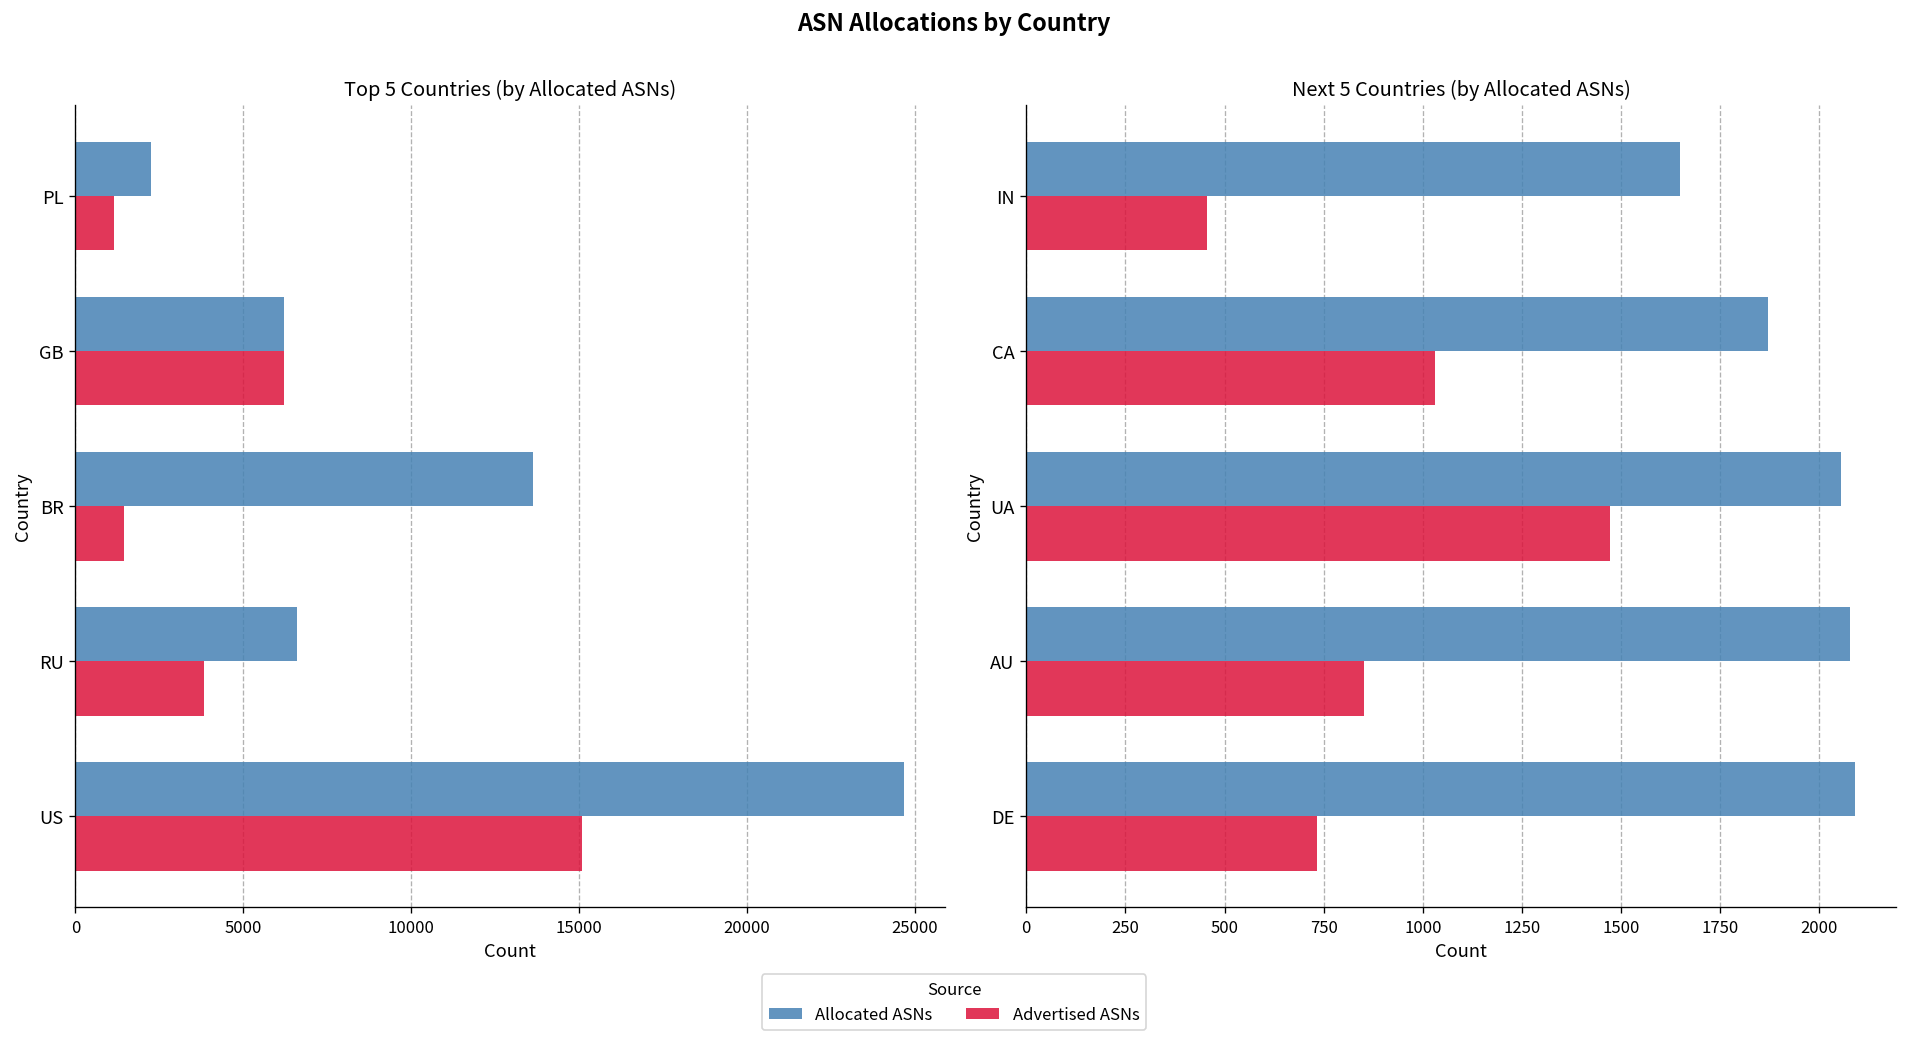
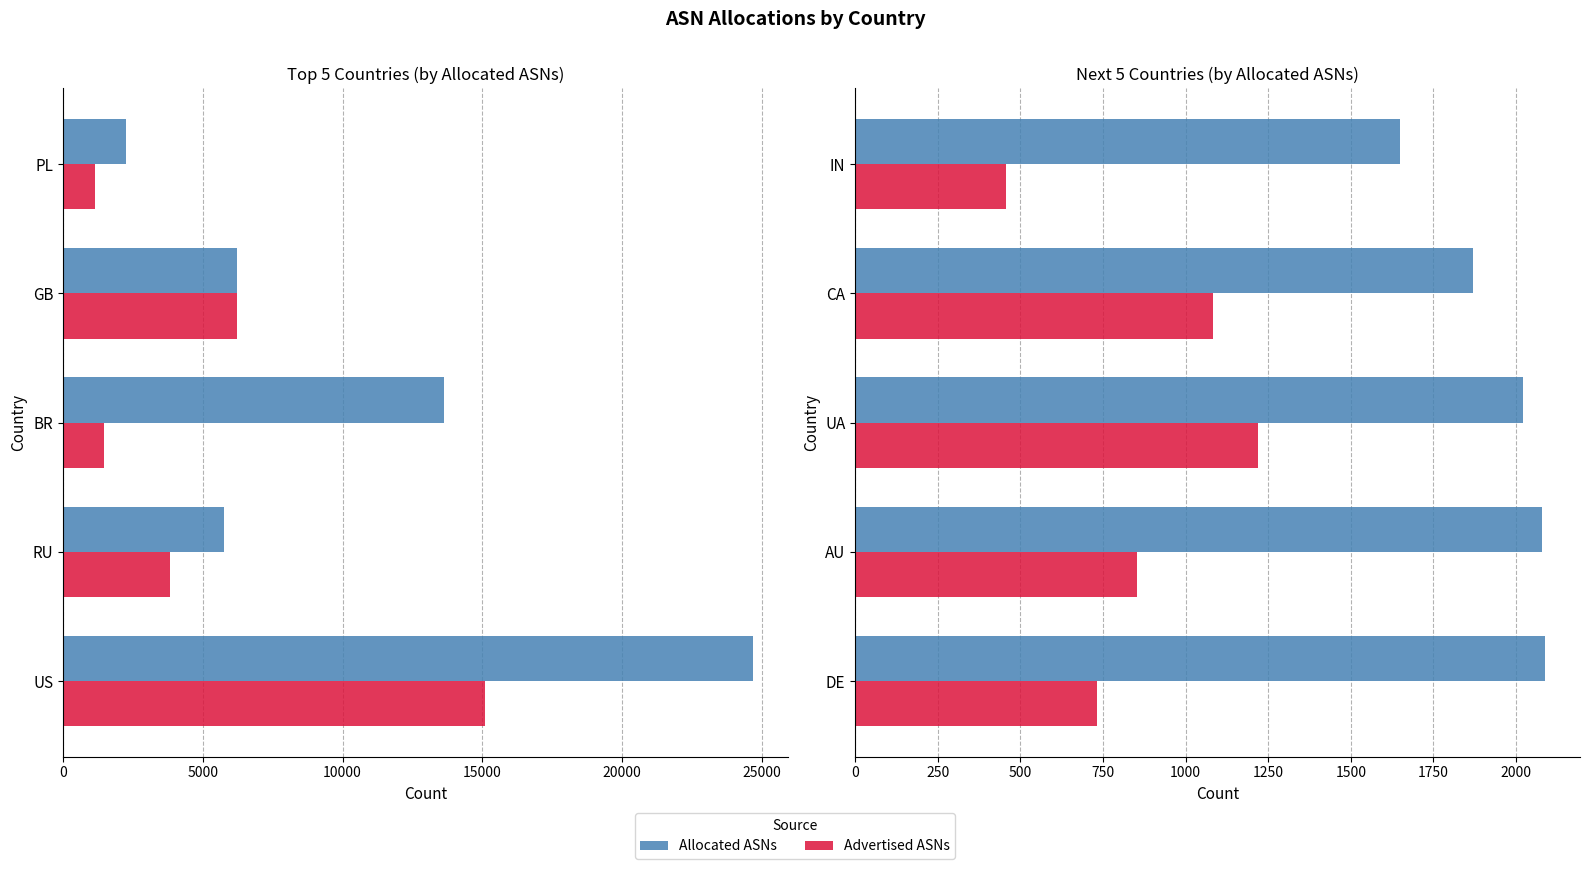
Top 5 Countries (by Allocated ASNs), Allocated ASNs, RU: 6600 -> 5700
Next 5 Countries (by Allocated ASNs), Advertised ASNs, CA: 1030 -> 1080
Next 5 Countries (by Allocated ASNs), Allocated ASNs, UA: 2050 -> 2020
Next 5 Countries (by Allocated ASNs), Advertised ASNs, UA: 1470 -> 1220
